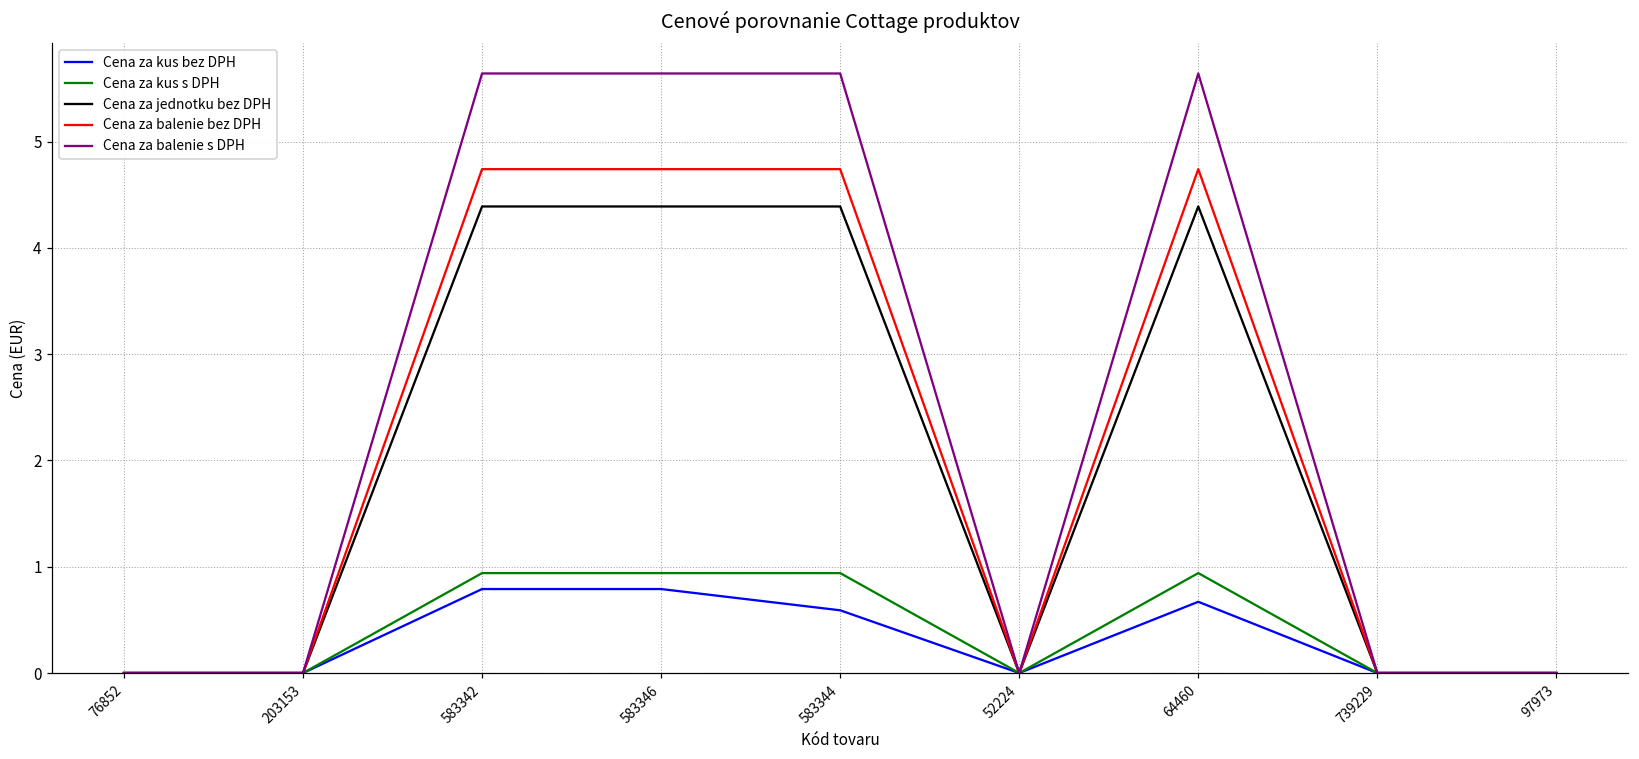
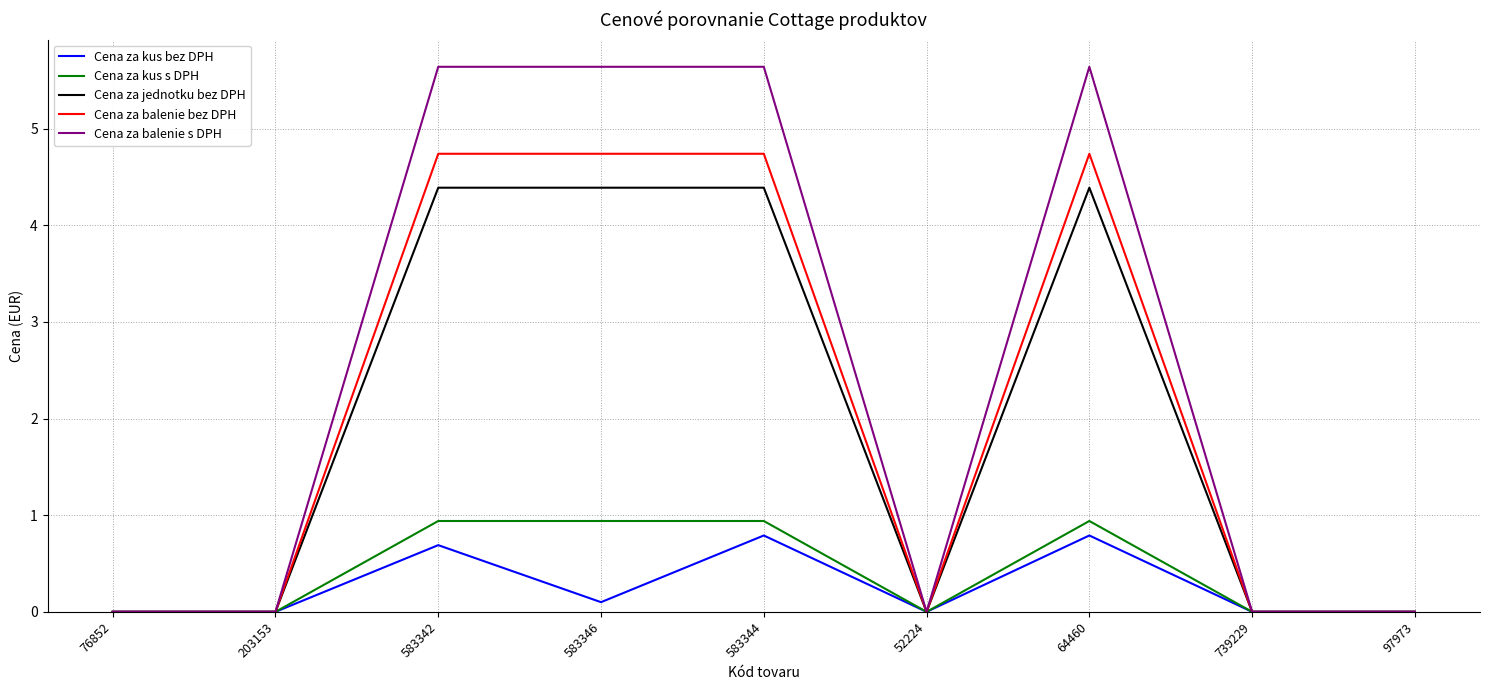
Cena za kus bez DPH, 583342: 0.8 -> 0.7
Cena za kus bez DPH, 583346: 0.8 -> 0.1
Cena za kus bez DPH, 583344: 0.6 -> 0.8
Cena za kus bez DPH, 64460: 0.7 -> 0.8
